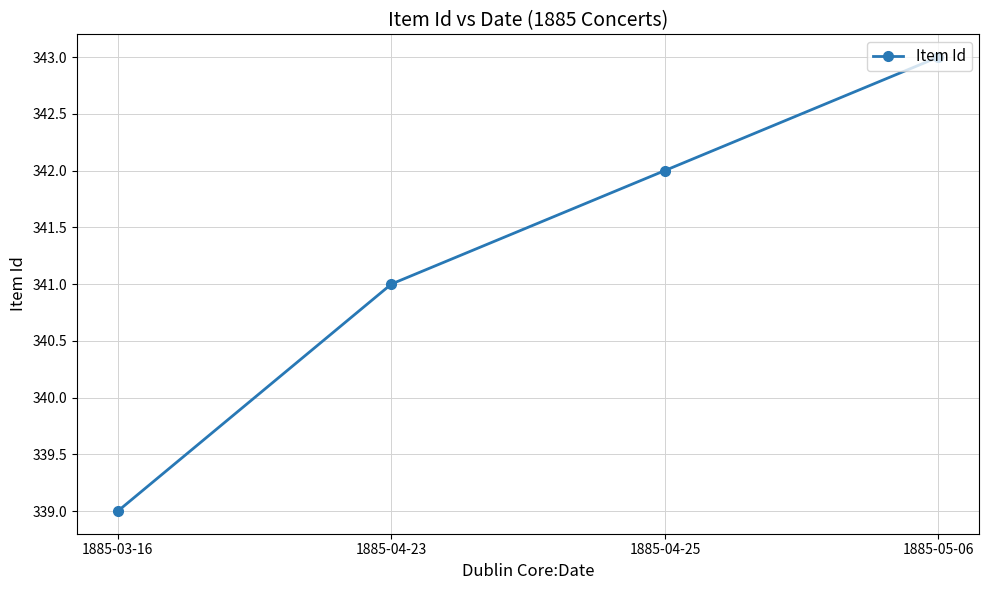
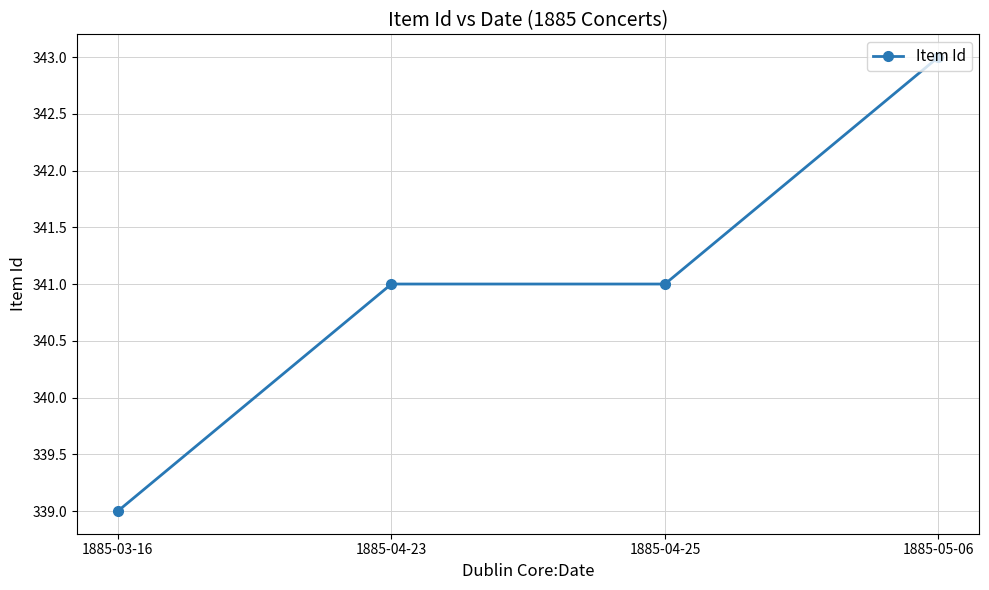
1885-04-25: 342 -> 341
